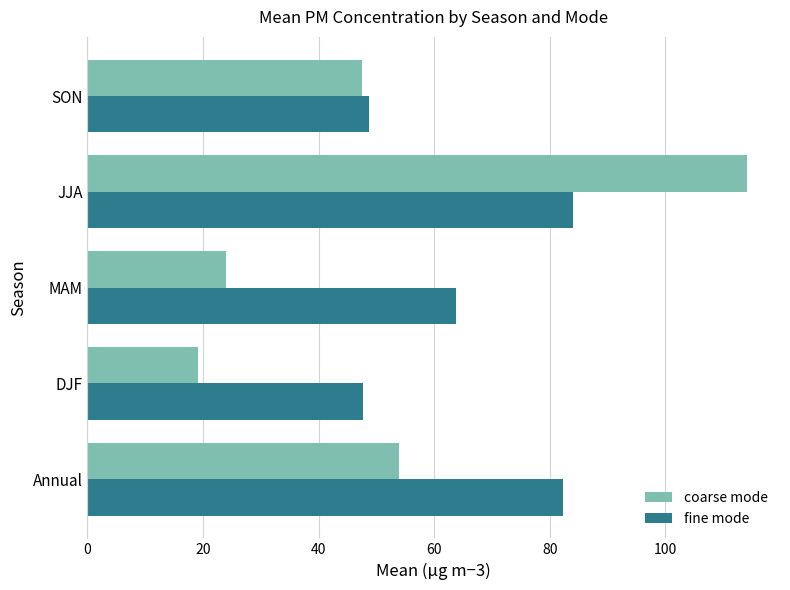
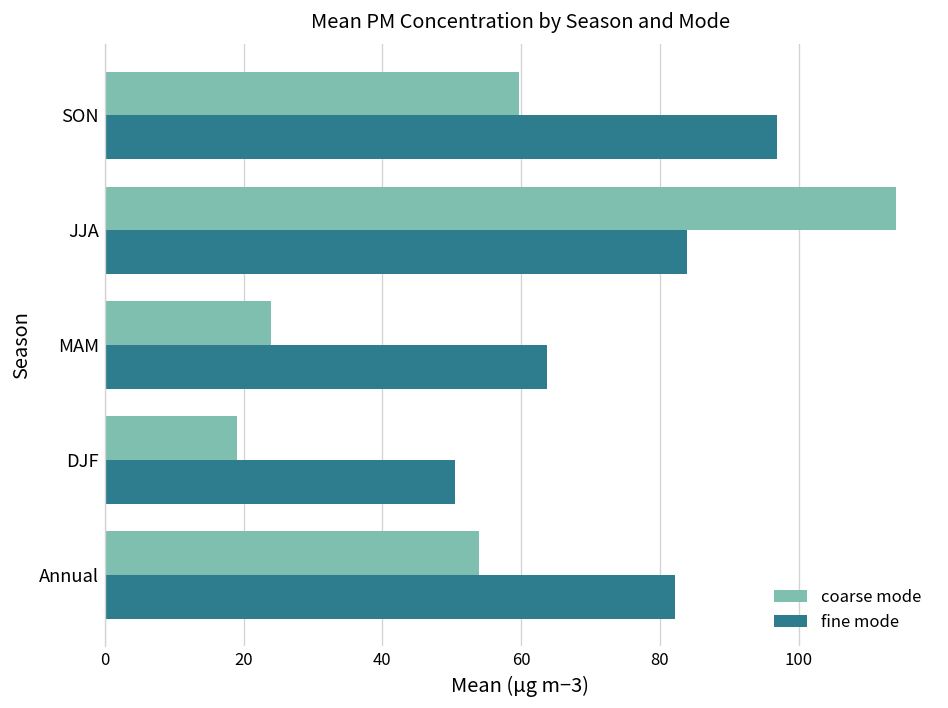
coarse mode, SON: 47 -> 60
fine mode, SON: 49 -> 97
fine mode, DJF: 48 -> 50
